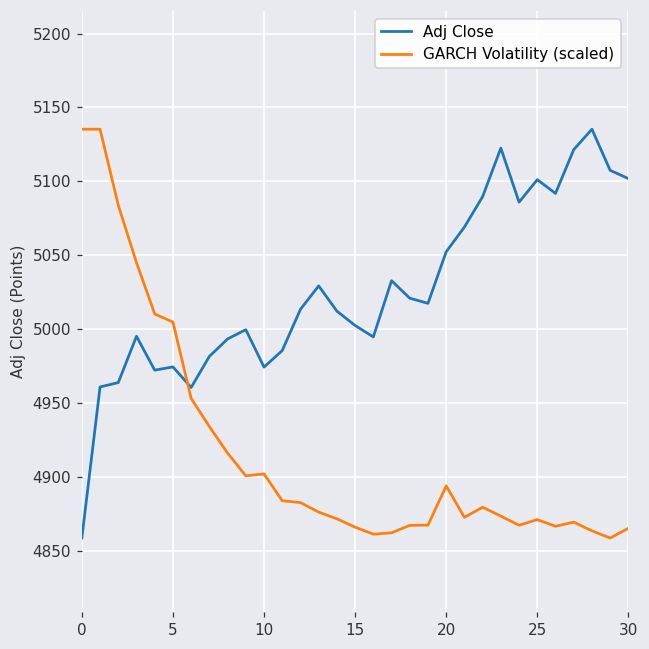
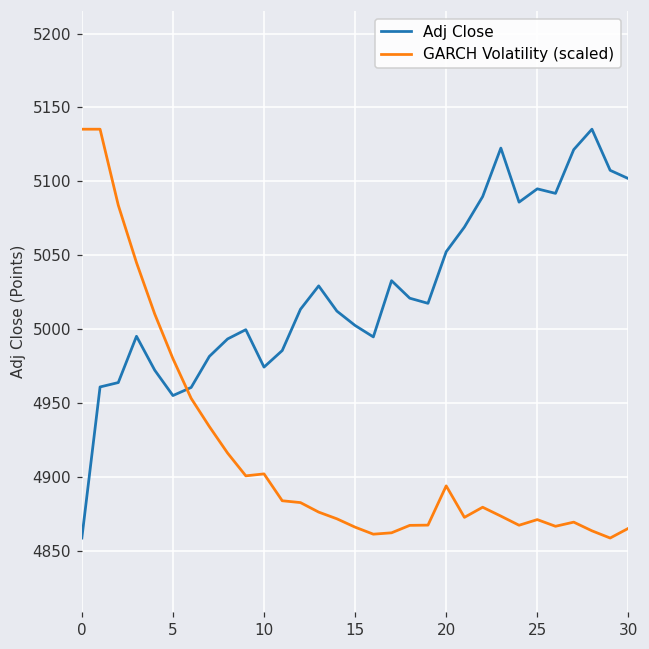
Adj Close, 5: 4974 -> 4955
GARCH Volatility (scaled), 5: 5005 -> 4980
Adj Close, 25: 5101 -> 5095
